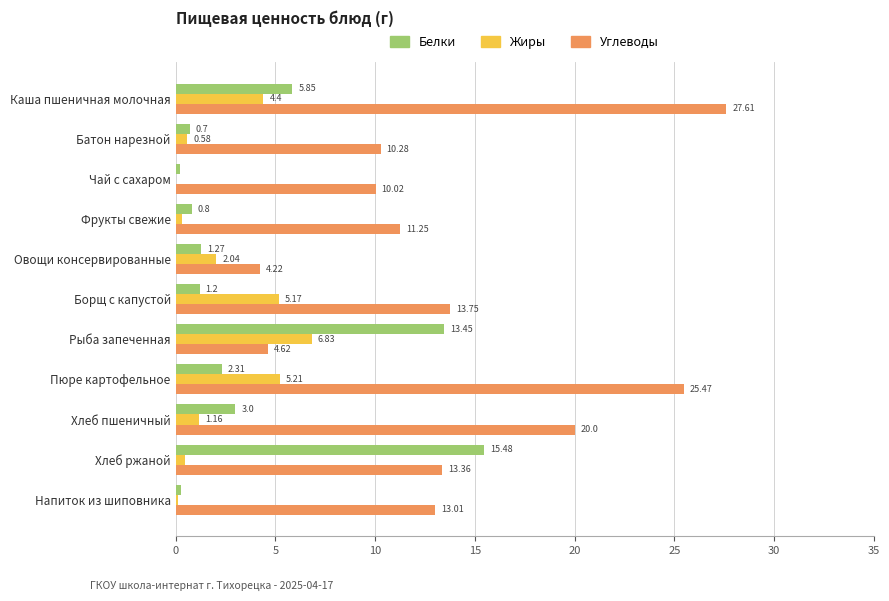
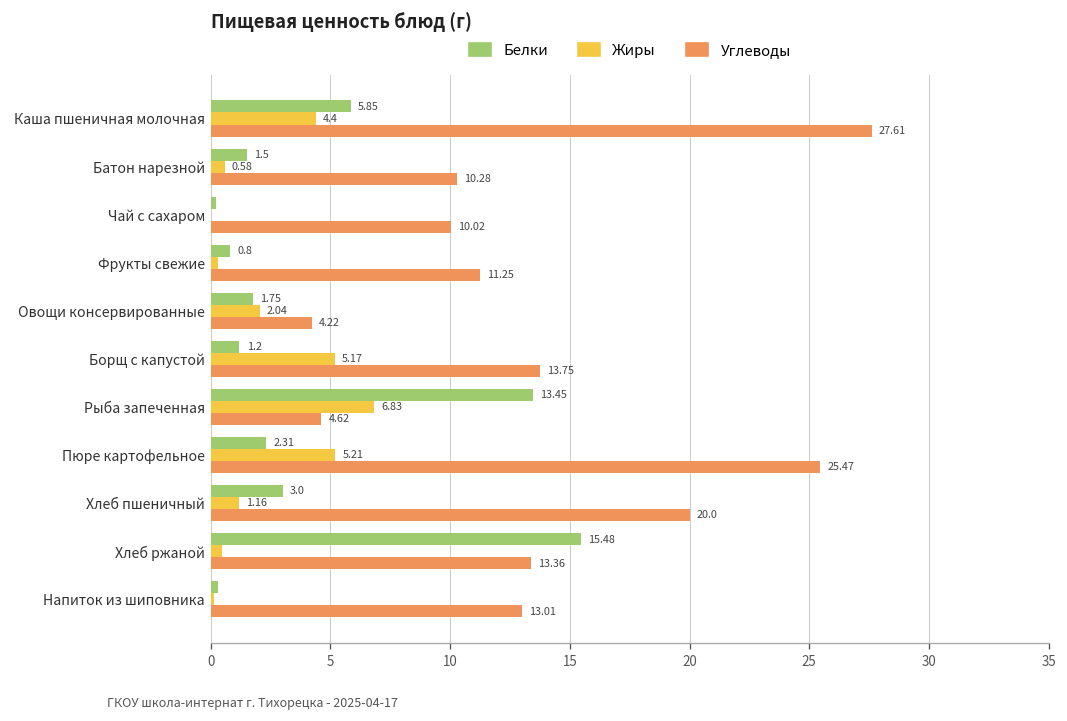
Белки, Батон нарезной: 0.7 -> 1.5
Белки, Овощи консервированные: 1.27 -> 1.75
